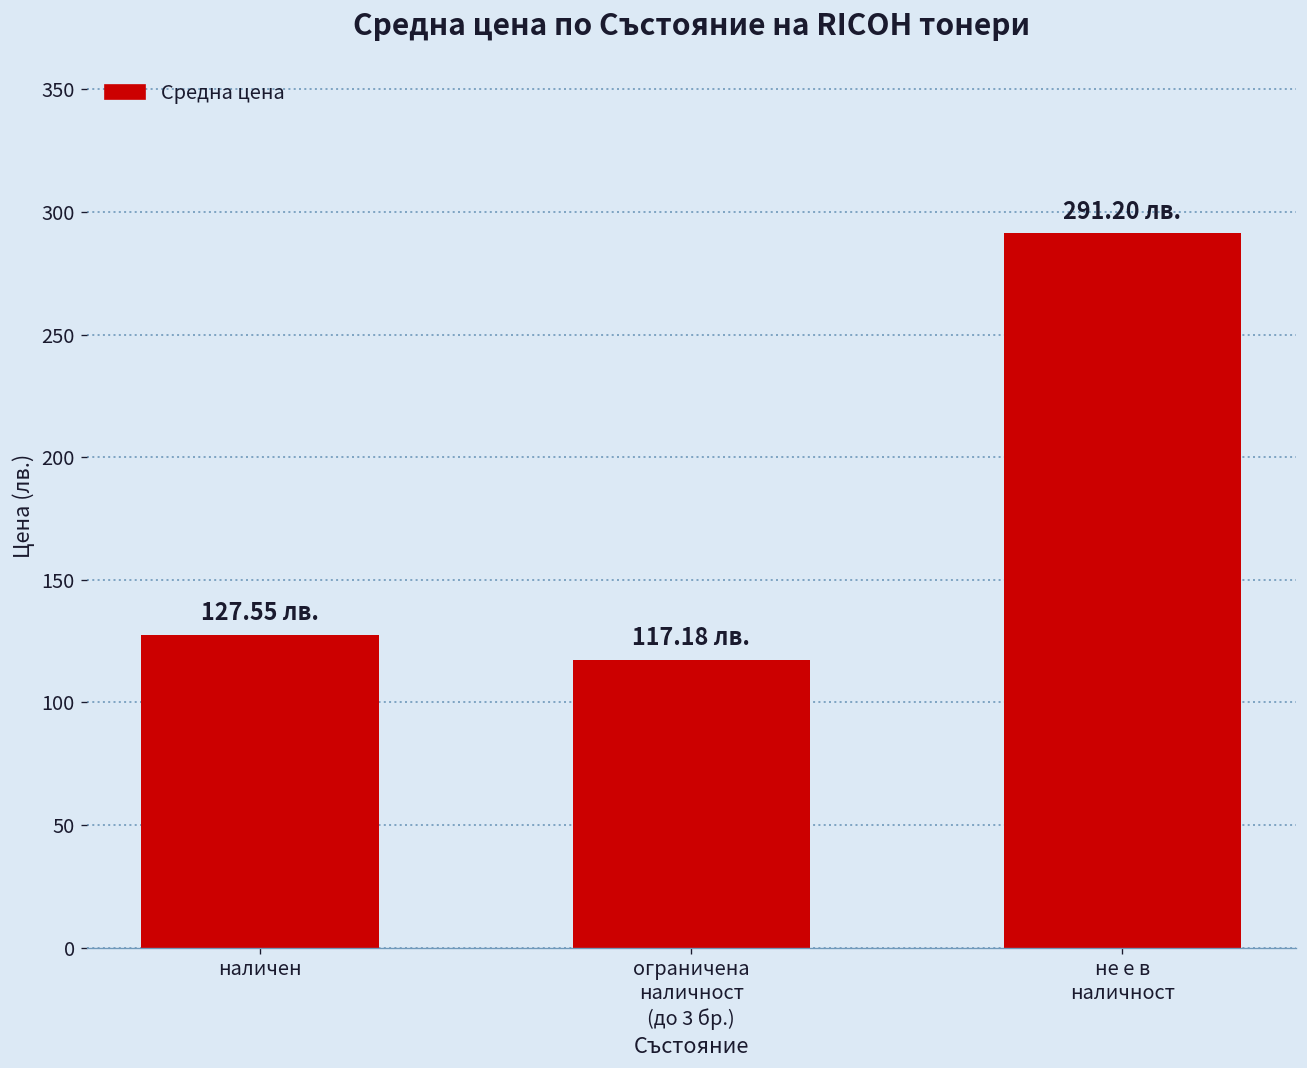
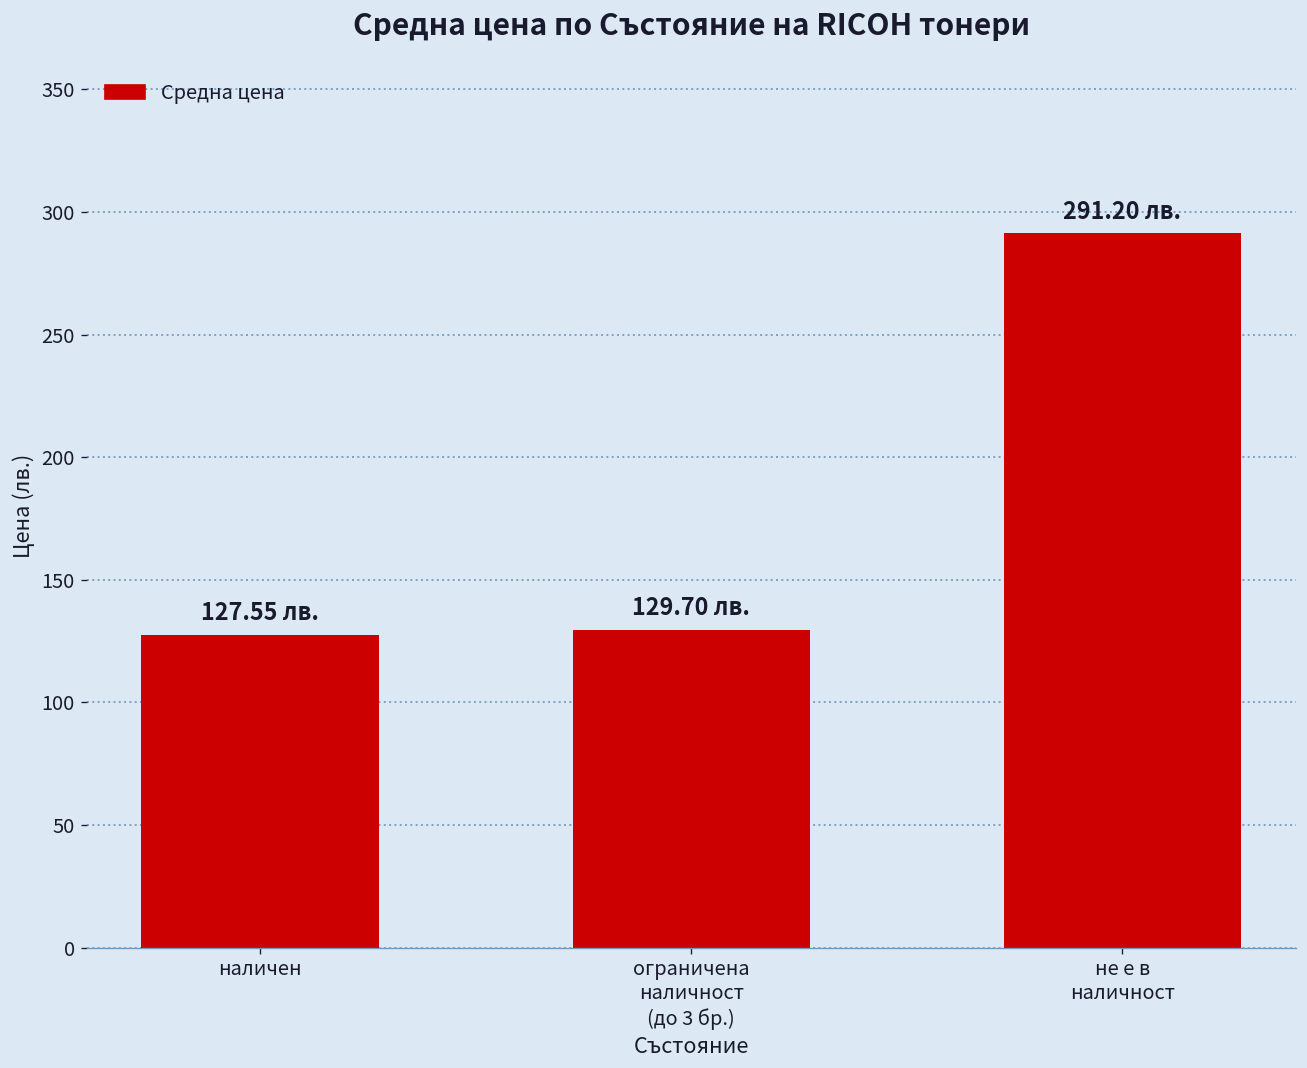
ограничена наличност (до 3 бр.): 117.18 -> 129.70
